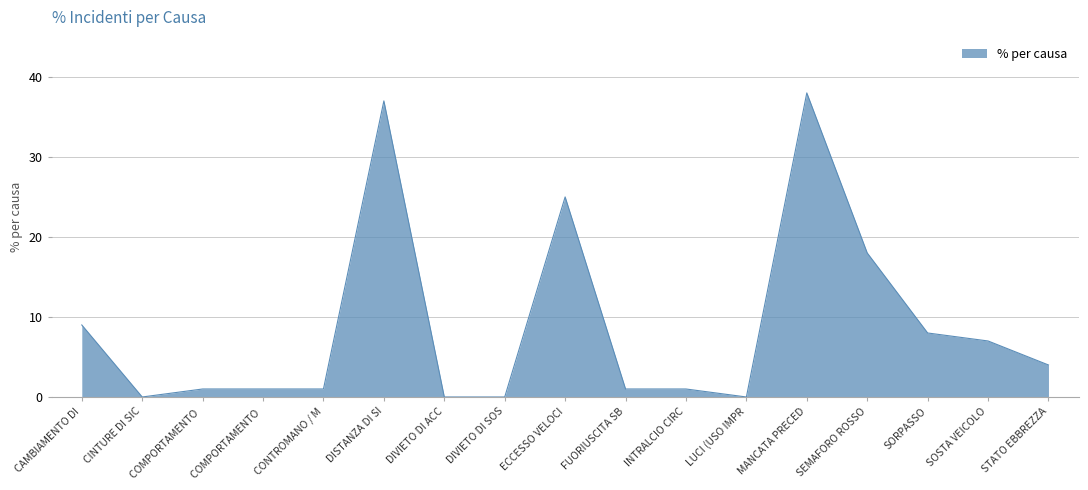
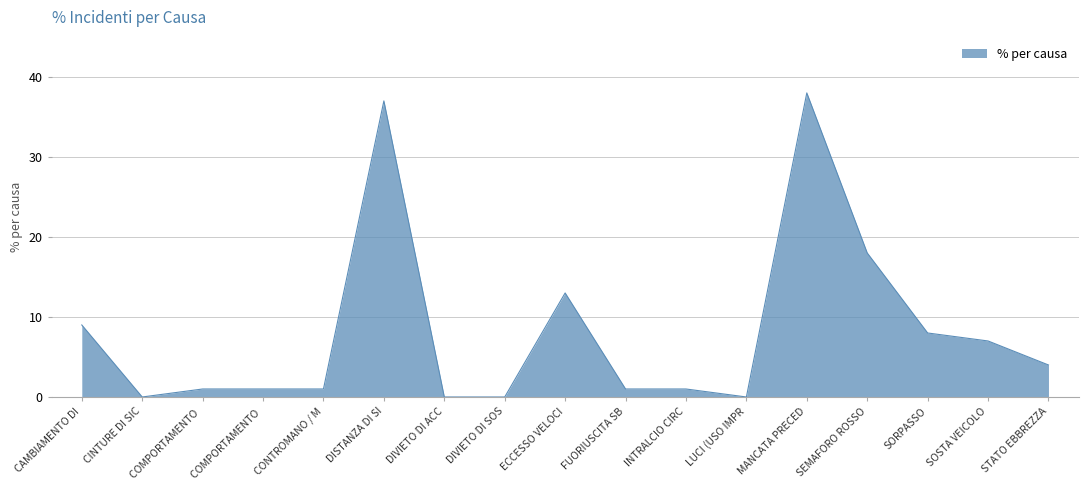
ECCESSO VELOCI: 25 -> 13
